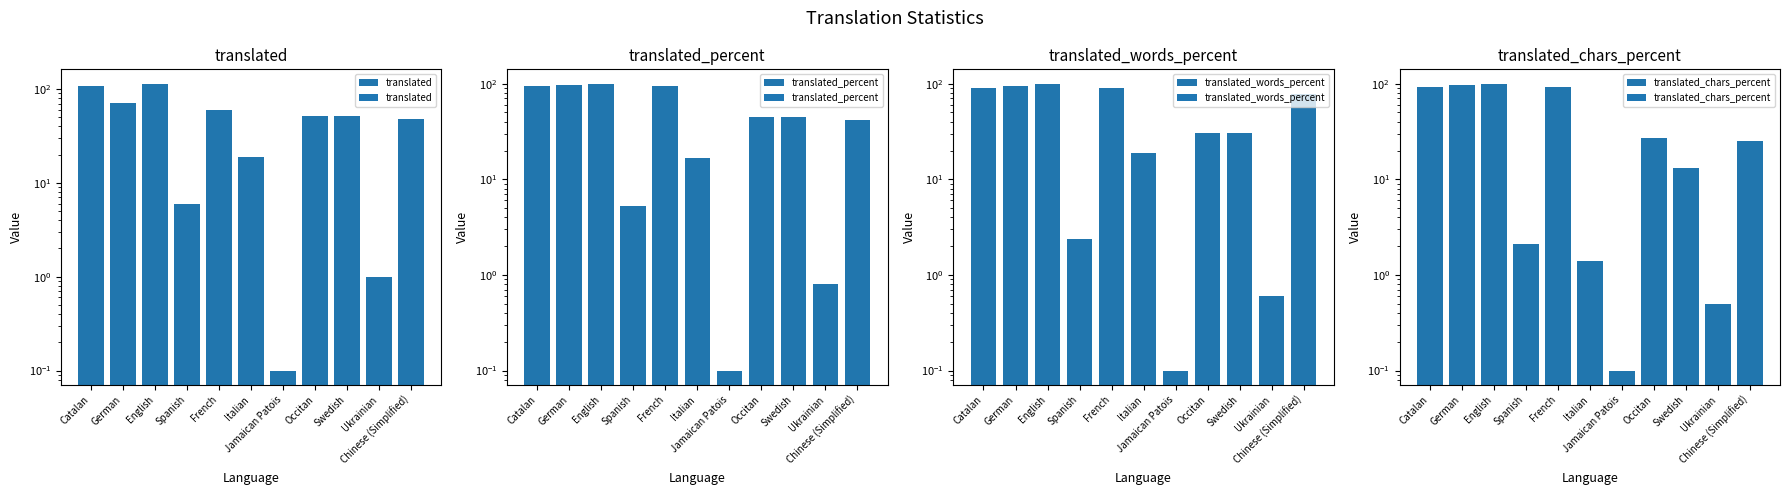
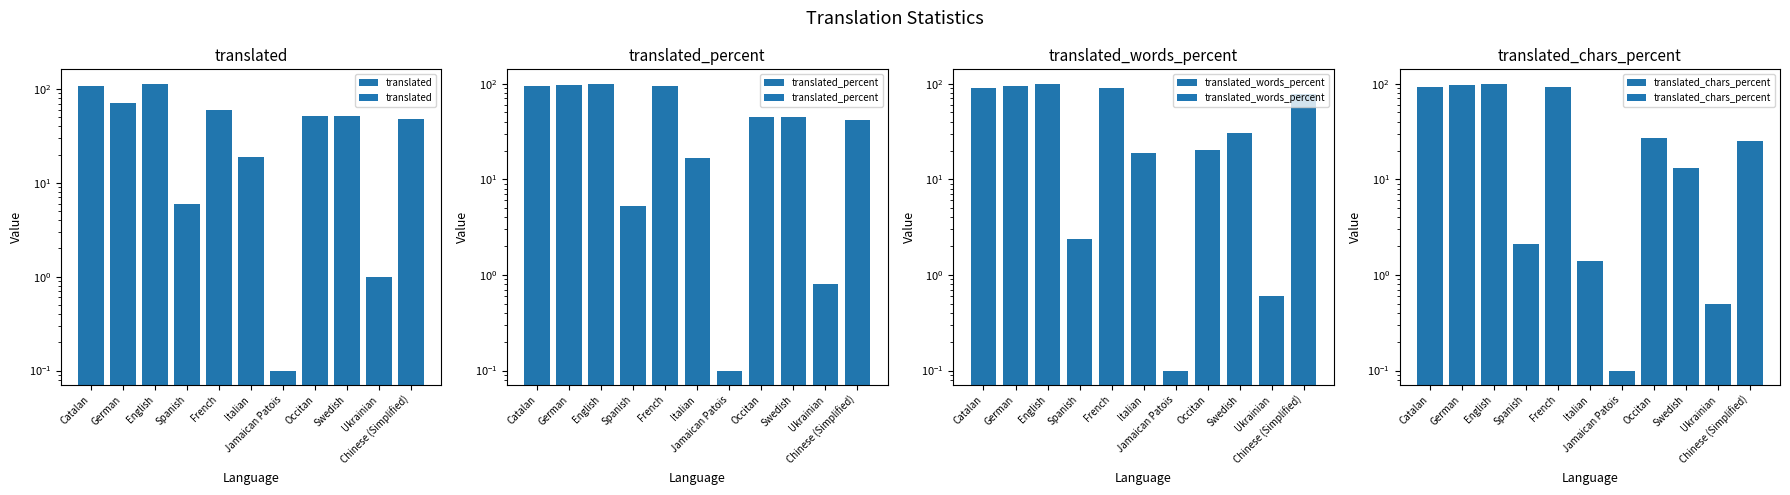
translated_words_percent, Occitan: 30 -> 20
